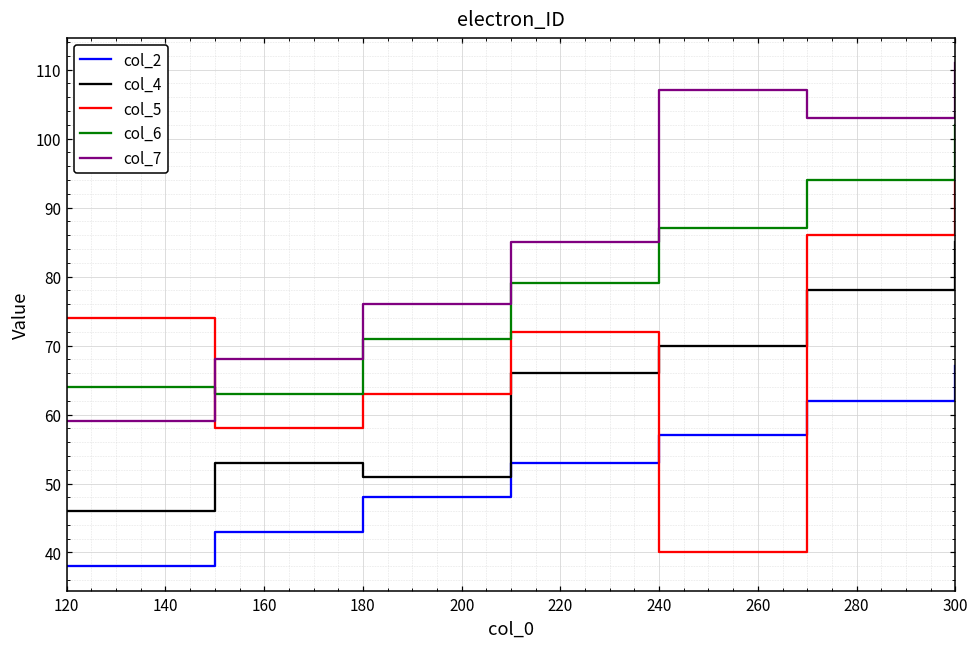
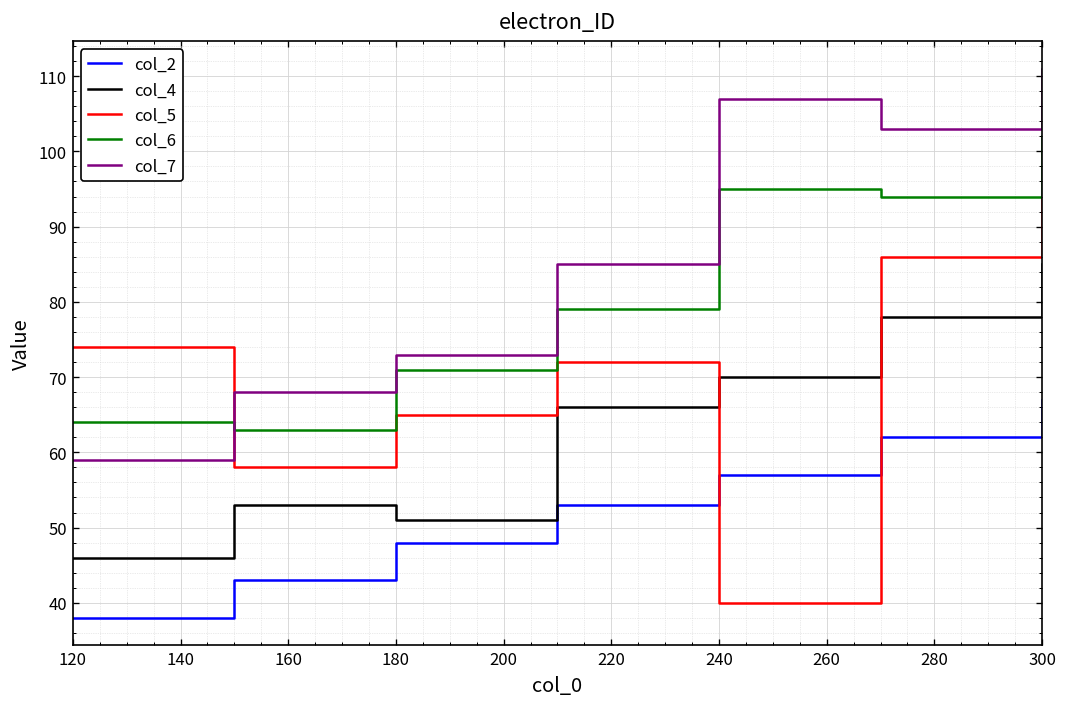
col_5, 180: 63 -> 65
col_7, 180: 76 -> 73
col_6, 240: 87 -> 95
